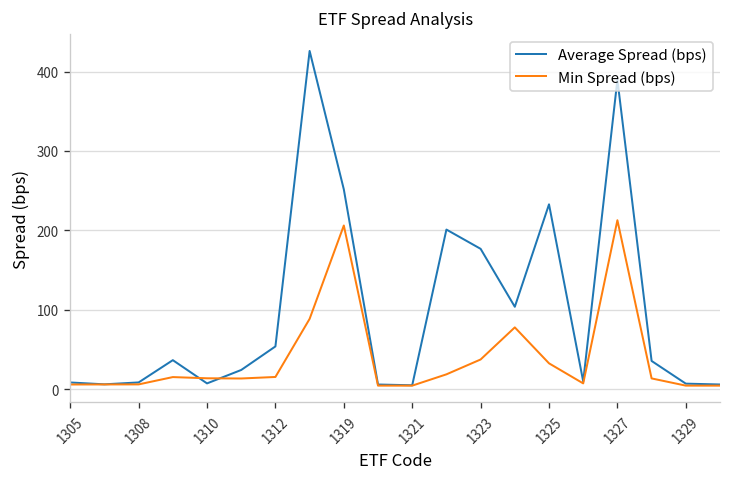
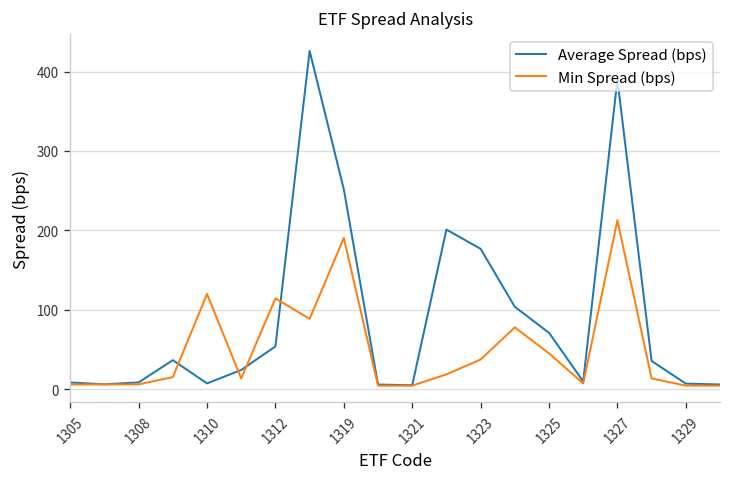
Min Spread (bps), 1310: 10 -> 120
Min Spread (bps), 1312: 20 -> 110
Min Spread (bps), 1319: 210 -> 190
Average Spread (bps), 1325: 230 -> 70
Min Spread (bps), 1325: 30 -> 50
